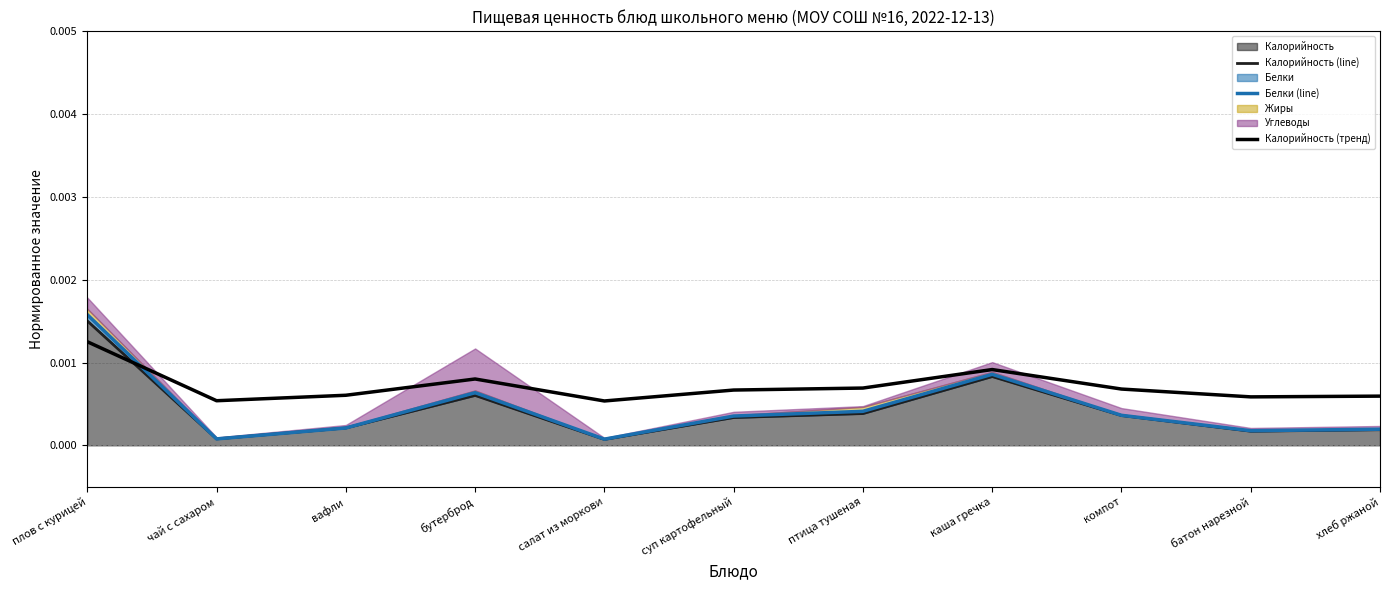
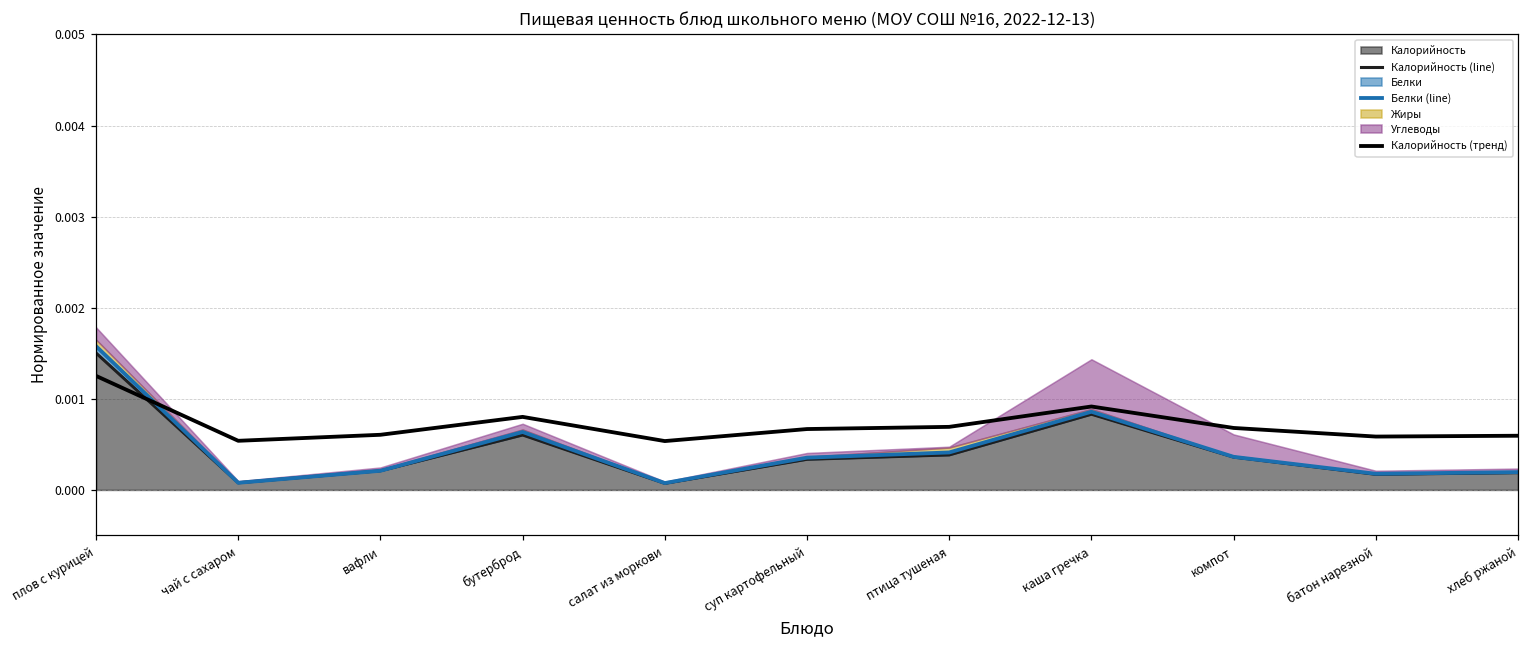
Углеводы, бутерброд: 0.0005 -> 0.0001
Углеводы, каша гречка: 0.0001 -> 0.0005
Углеводы, компот: 0.0001 -> 0.0002
